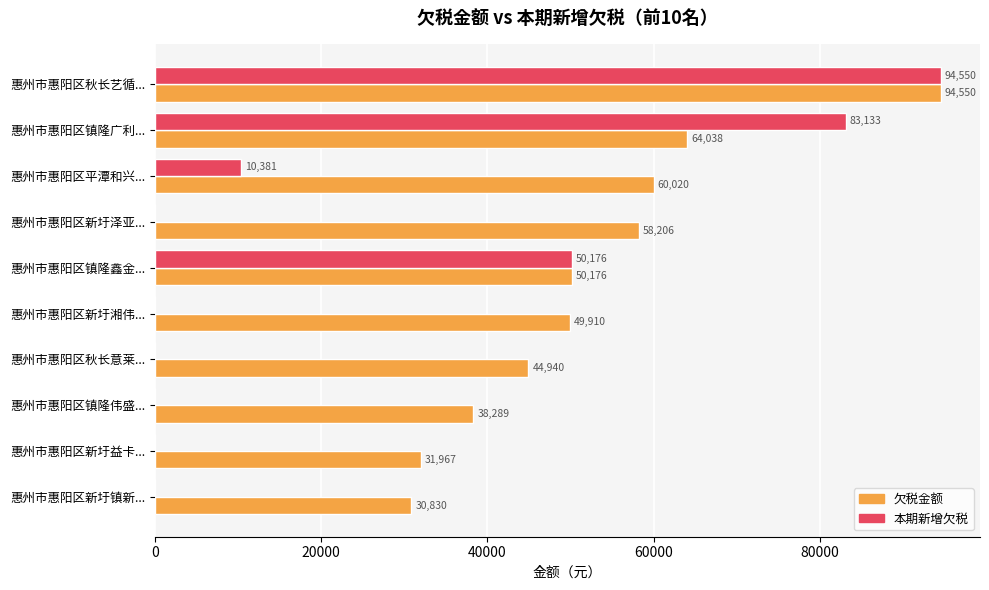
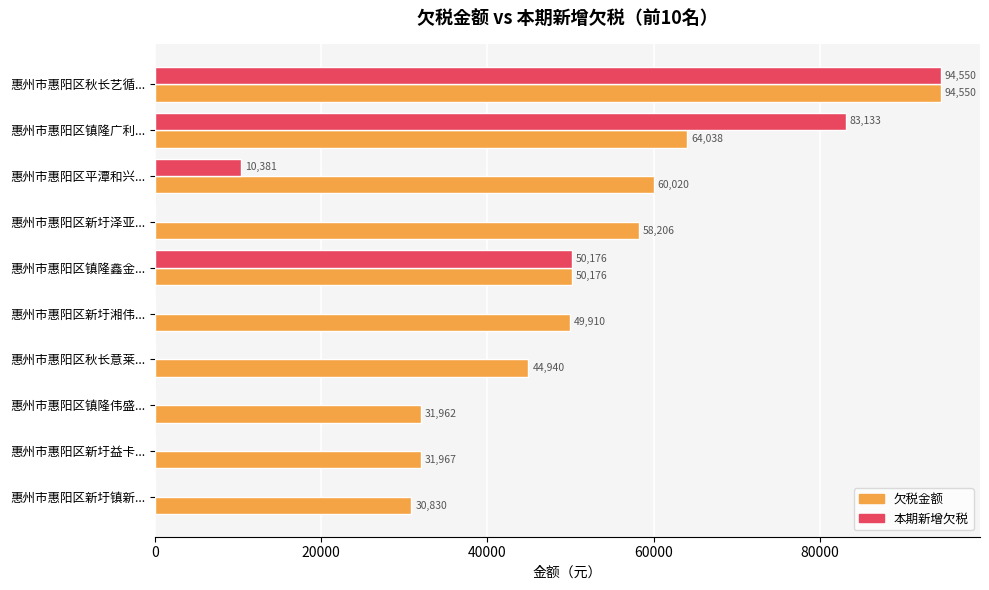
欠税金额, 惠州市惠阳区镇隆伟盛...: 38,289 -> 31,962
